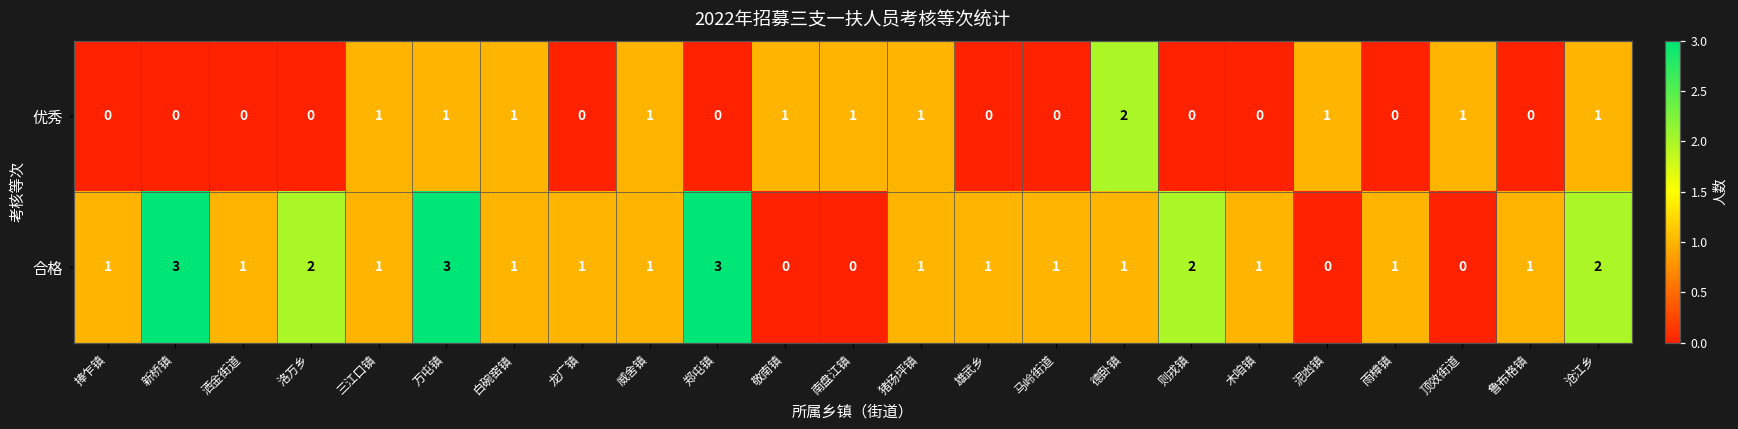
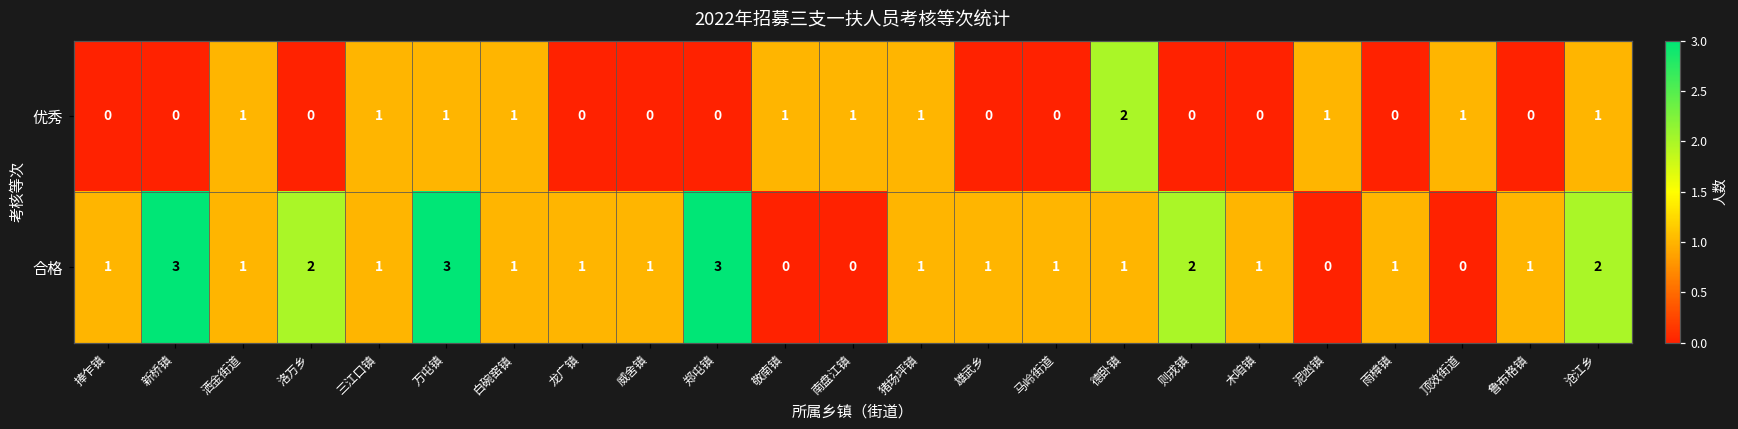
优秀, 洒金街道: 0 -> 1
优秀, 威舍镇: 1 -> 0
